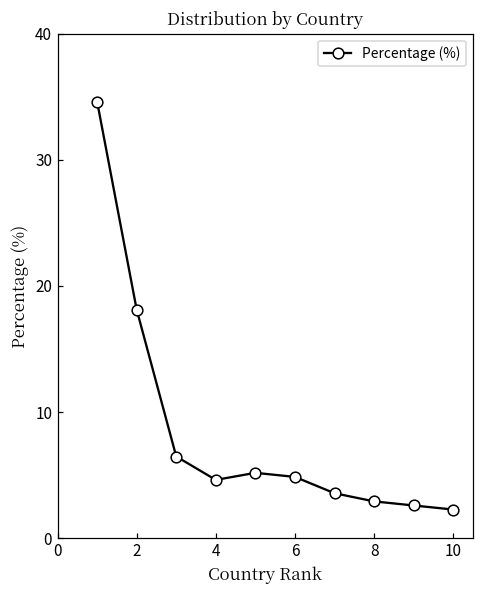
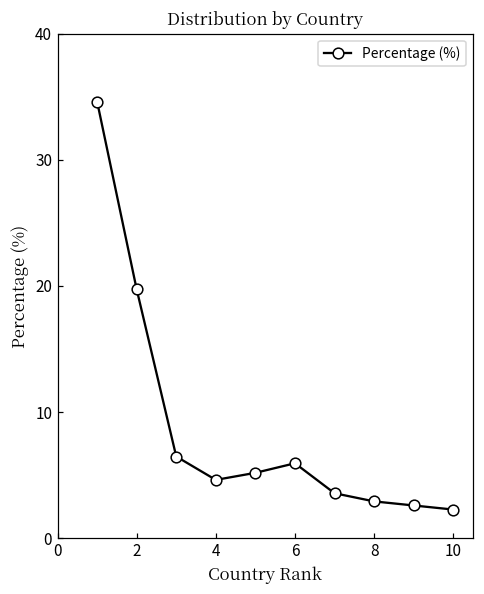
2: 18.1 -> 19.7
6: 4.9 -> 5.9
